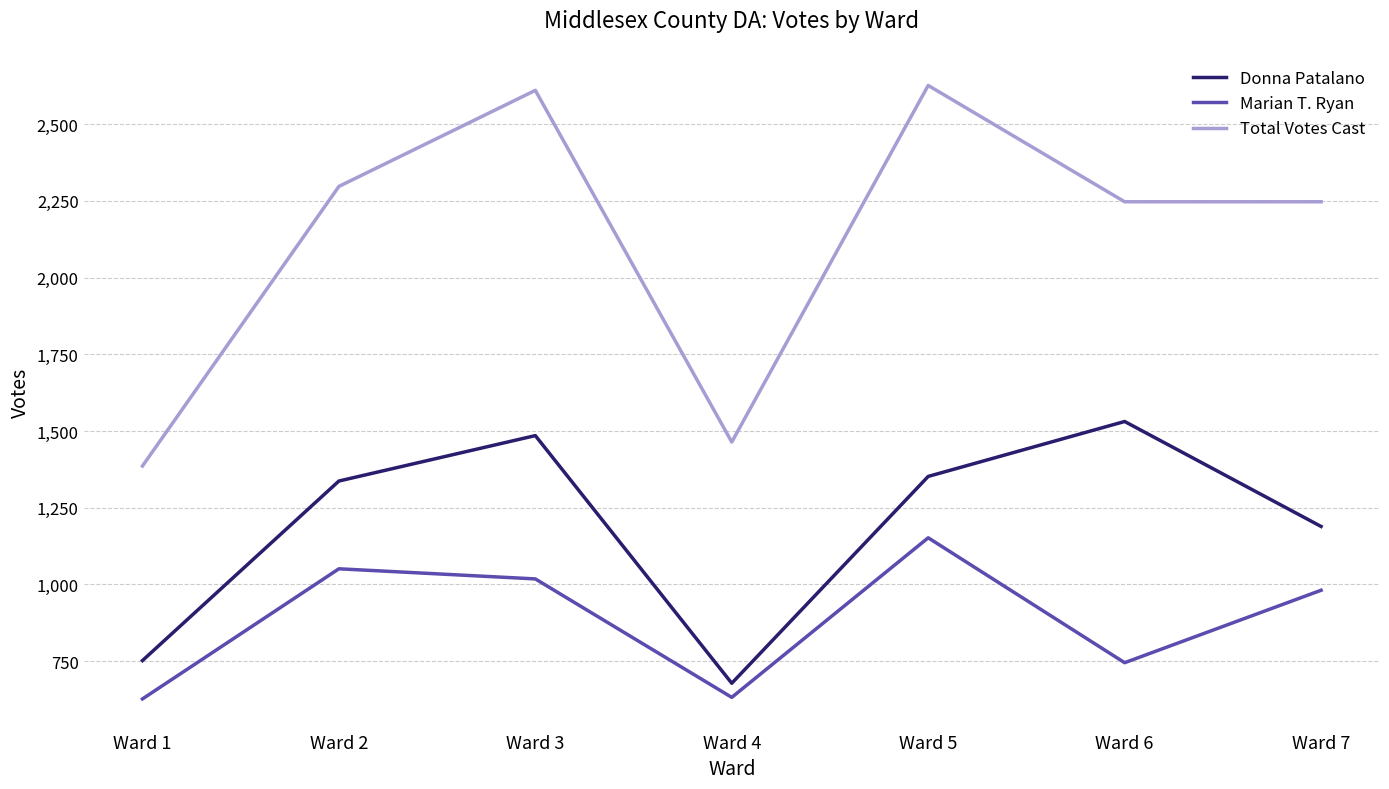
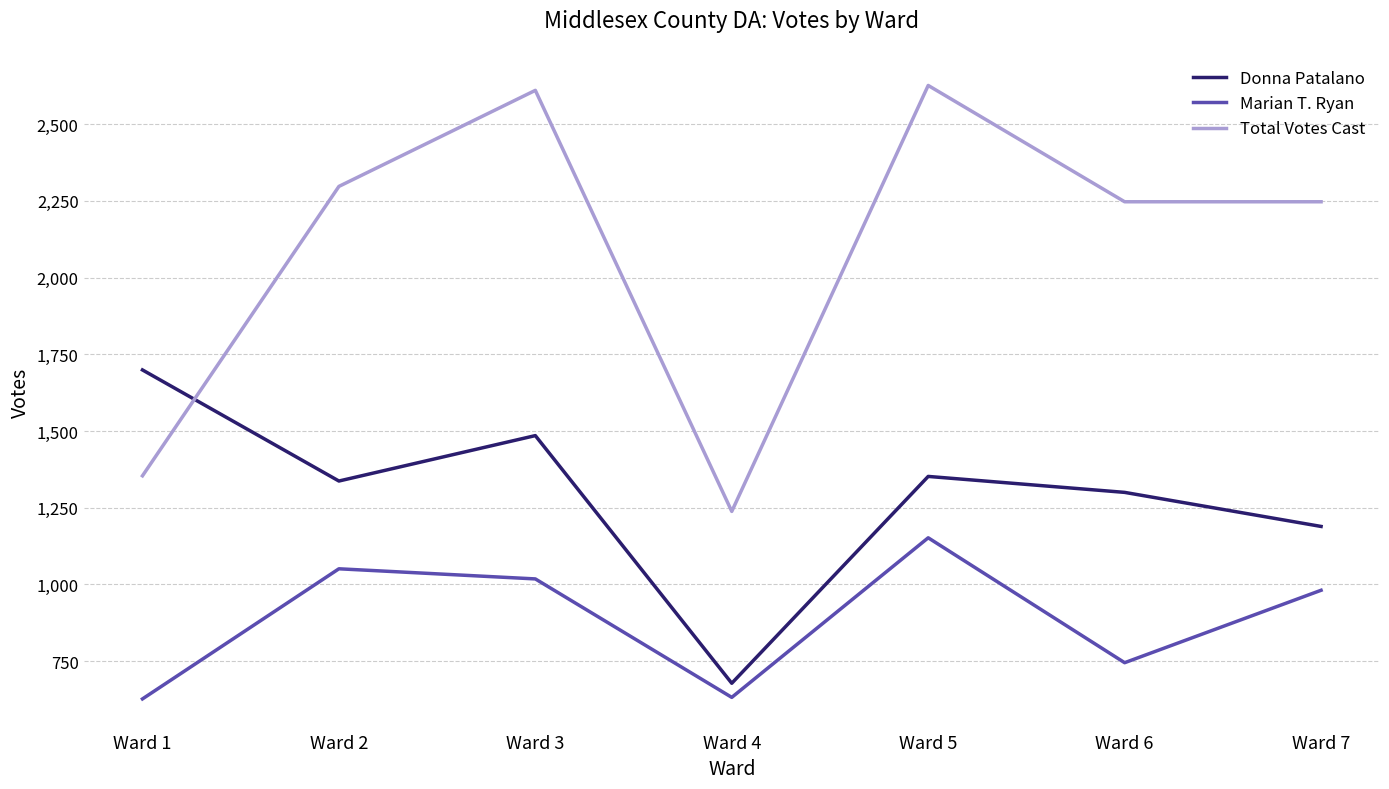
Donna Patalano, Ward 1: 750 -> 1,700
Total Votes Cast, Ward 1: 1,390 -> 1,350
Total Votes Cast, Ward 4: 1,460 -> 1,240
Donna Patalano, Ward 6: 1,530 -> 1,300
